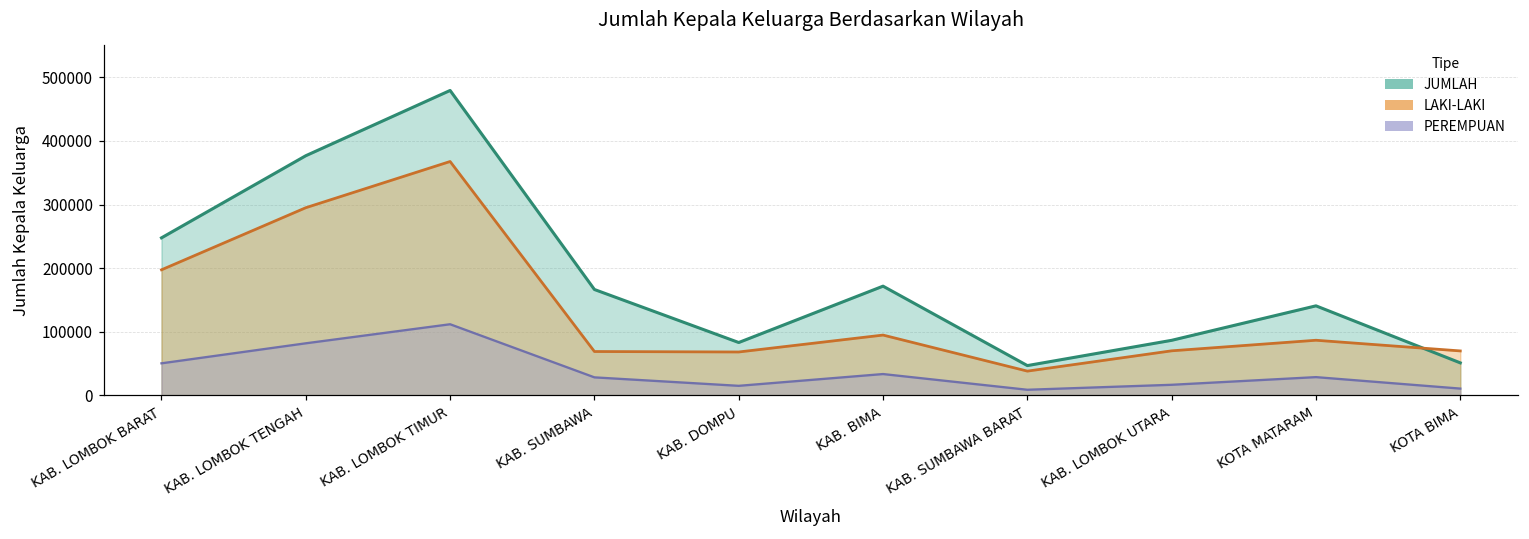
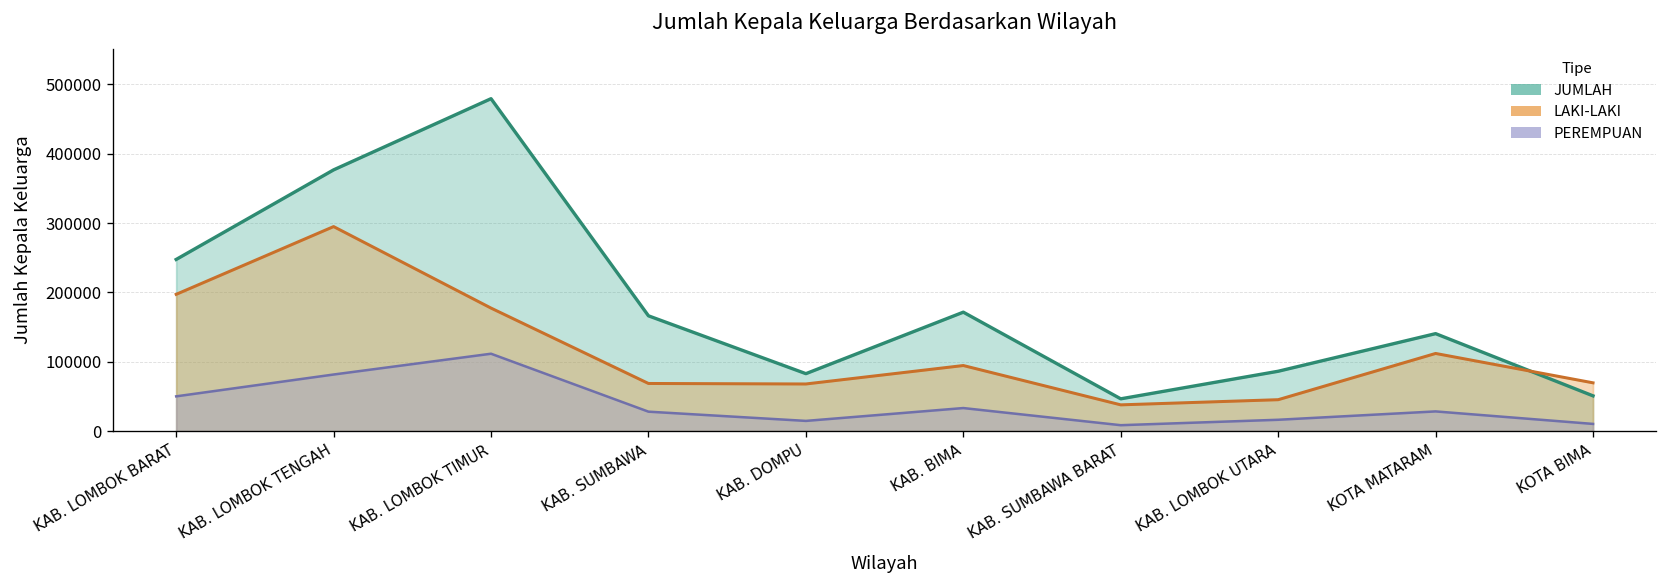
LAKI-LAKI, KAB. LOMBOK TIMUR: 370000 -> 180000
LAKI-LAKI, KAB. LOMBOK UTARA: 70000 -> 50000
LAKI-LAKI, KOTA MATARAM: 90000 -> 110000
